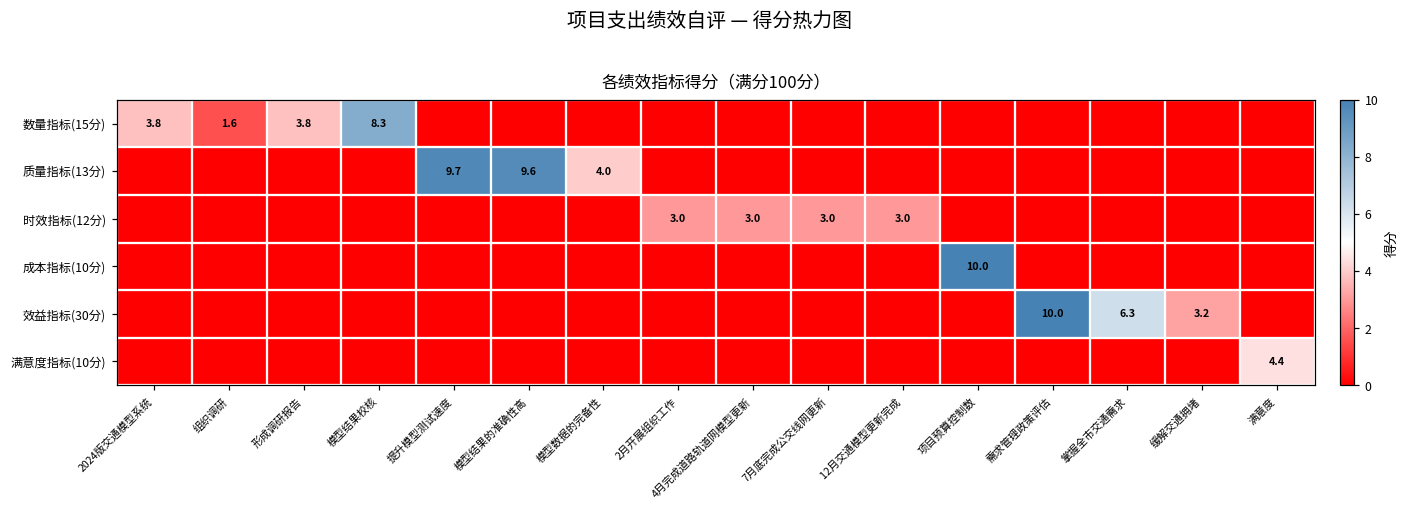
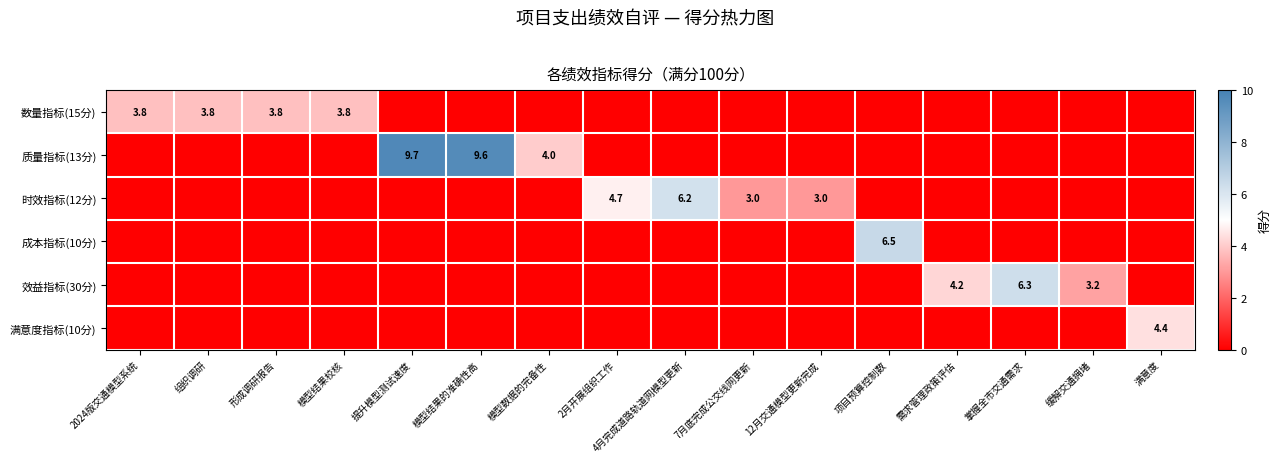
数量指标(15分), 组织调研: 1.6 -> 3.8
数量指标(15分), 模型结果校核: 8.3 -> 3.8
时效指标(12分), 2月开展组织工作: 3.0 -> 4.7
时效指标(12分), 4月完成道路轨道网模型更新: 3.0 -> 6.2
成本指标(10分), 项目预算控制数: 10.0 -> 6.5
效益指标(30分), 需求管理政策评估: 10.0 -> 4.2
